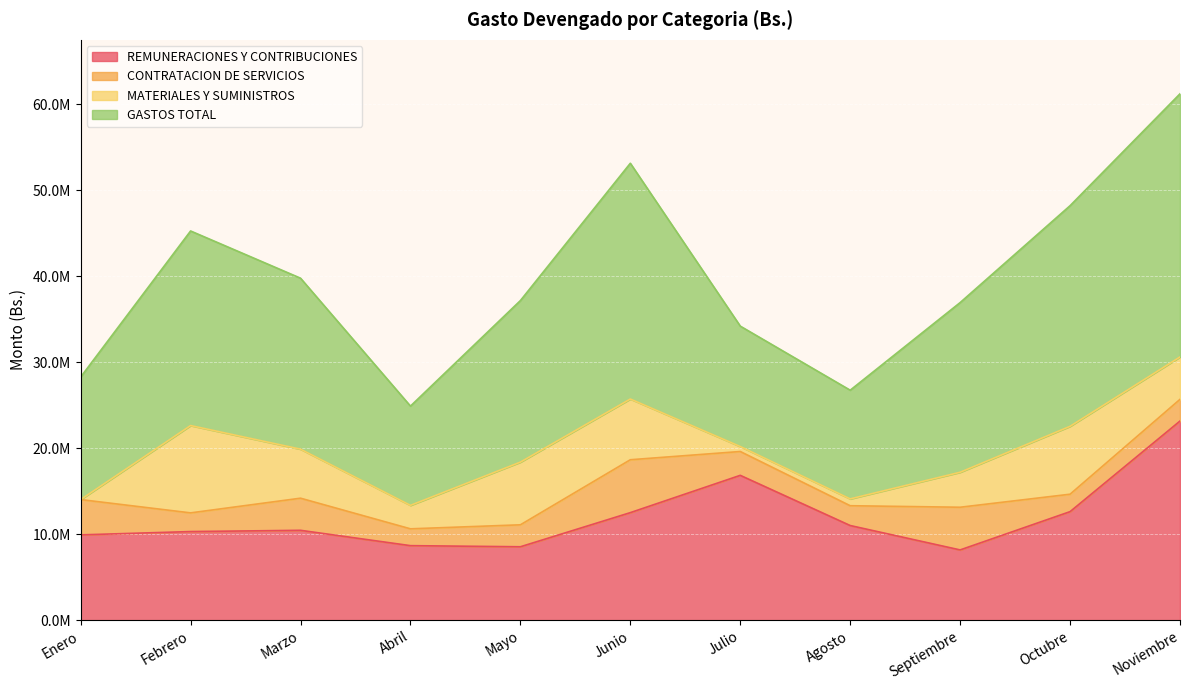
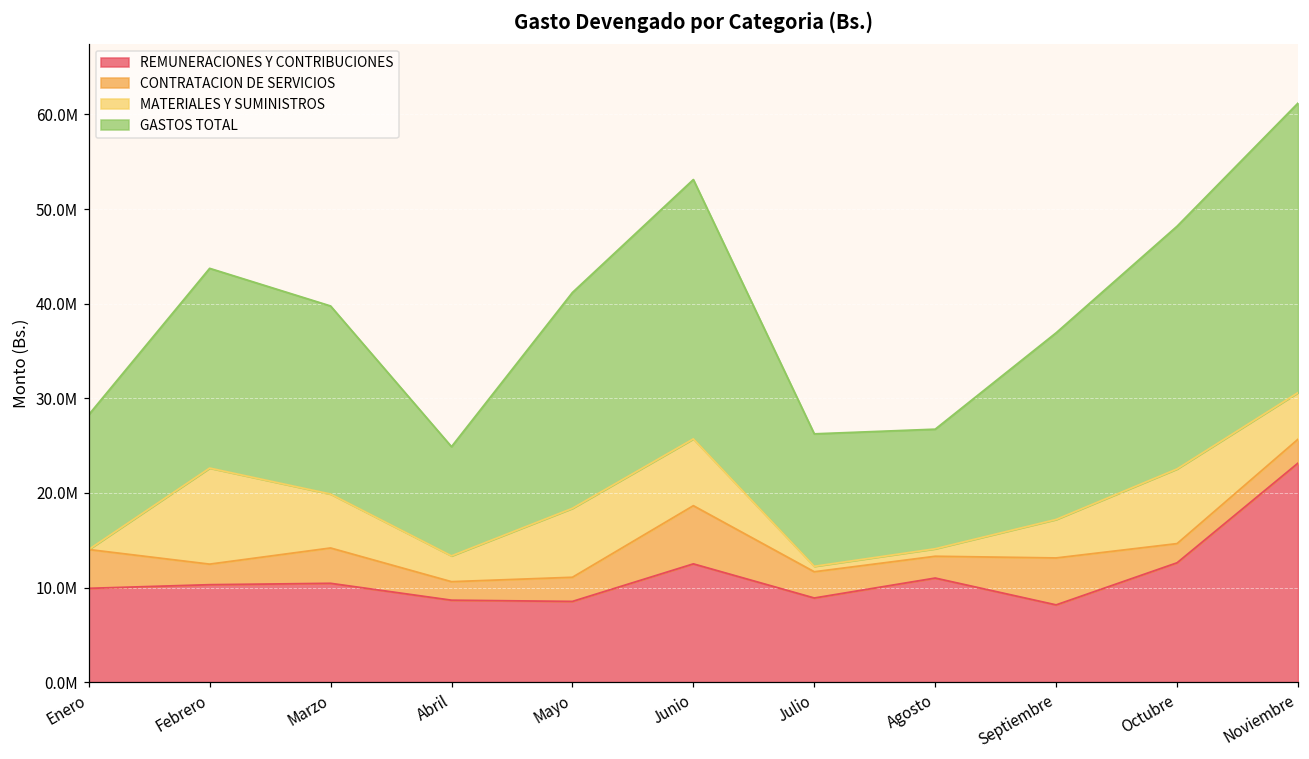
GASTOS TOTAL, Febrero: 23000000 -> 21000000
GASTOS TOTAL, Mayo: 19000000 -> 23000000
REMUNERACIONES Y CONTRIBUCIONES, Julio: 17000000 -> 9000000
